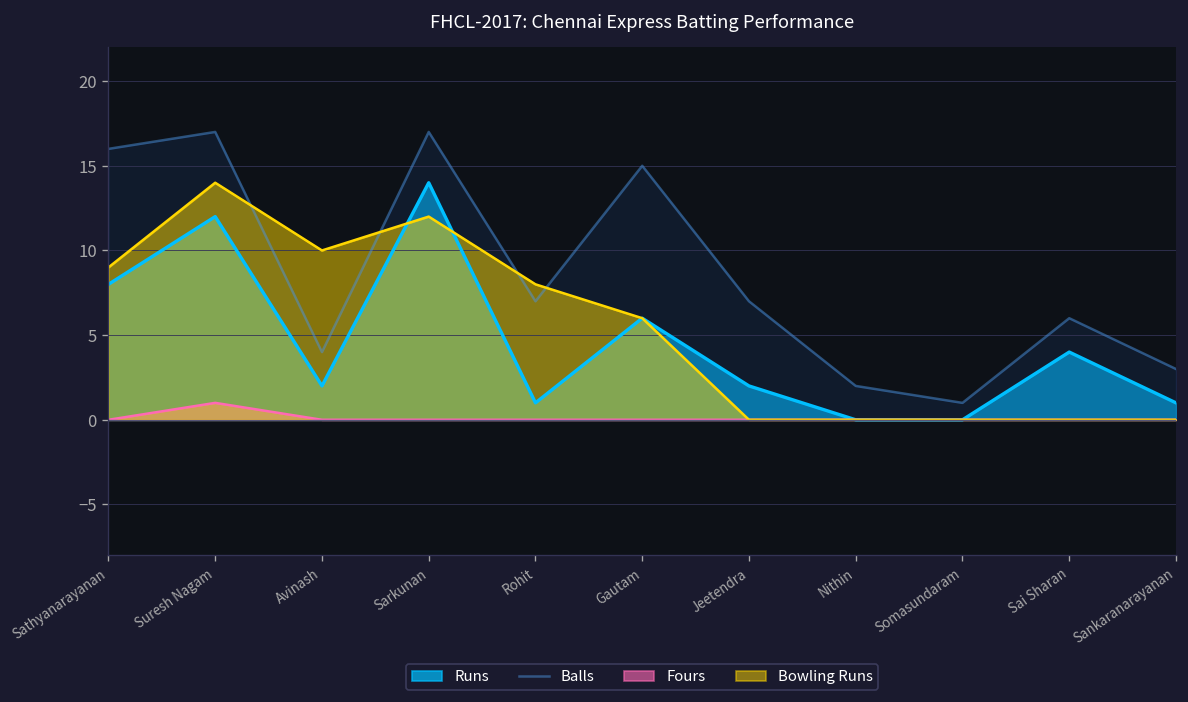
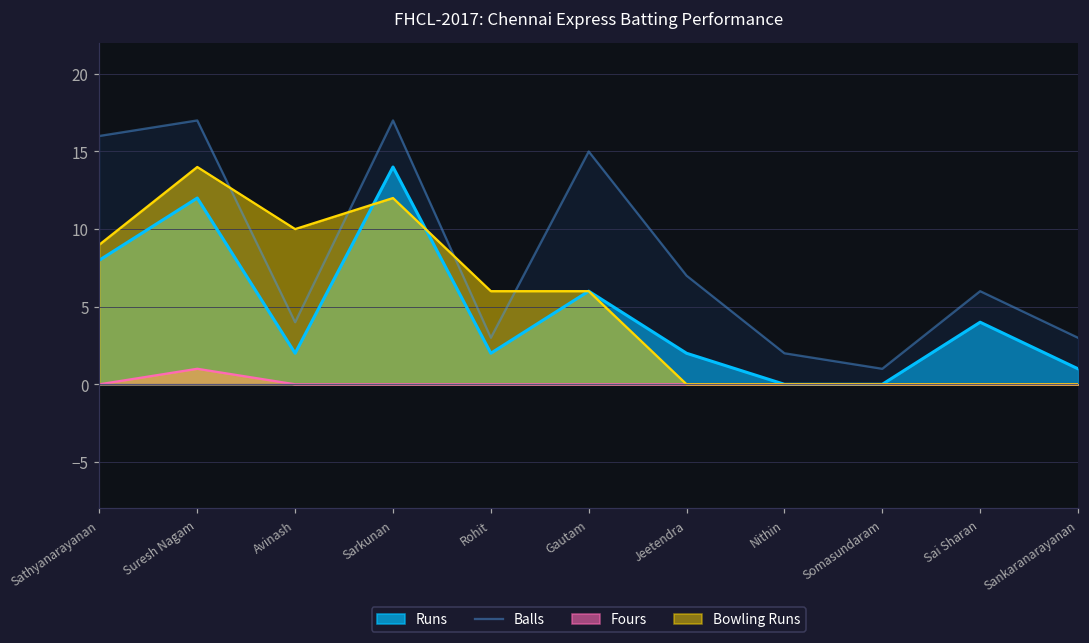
Runs, Rohit: 1 -> 2
Balls, Rohit: 7 -> 3
Bowling Runs, Rohit: 8 -> 6
